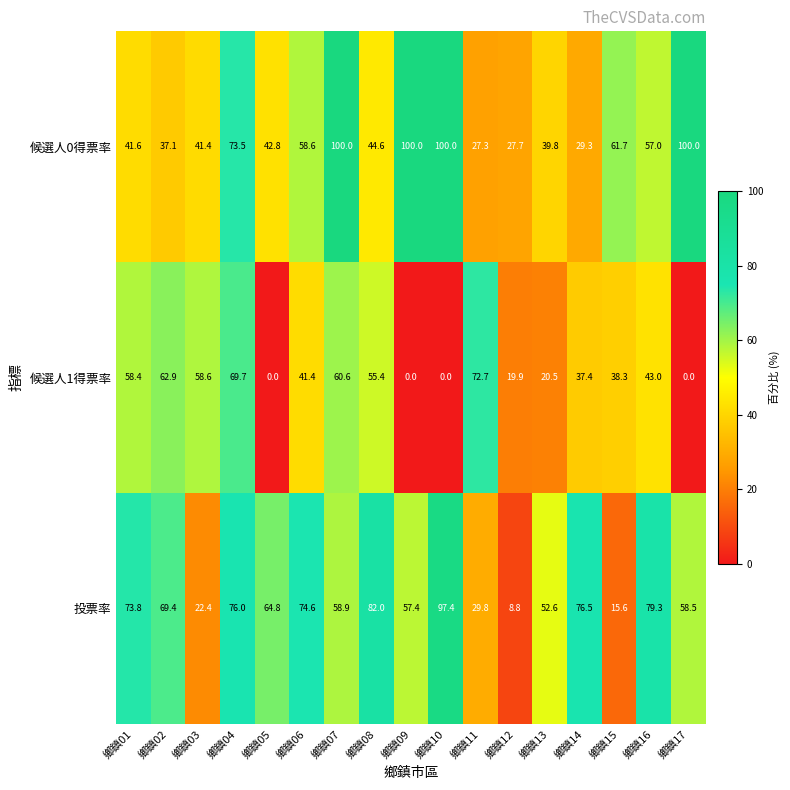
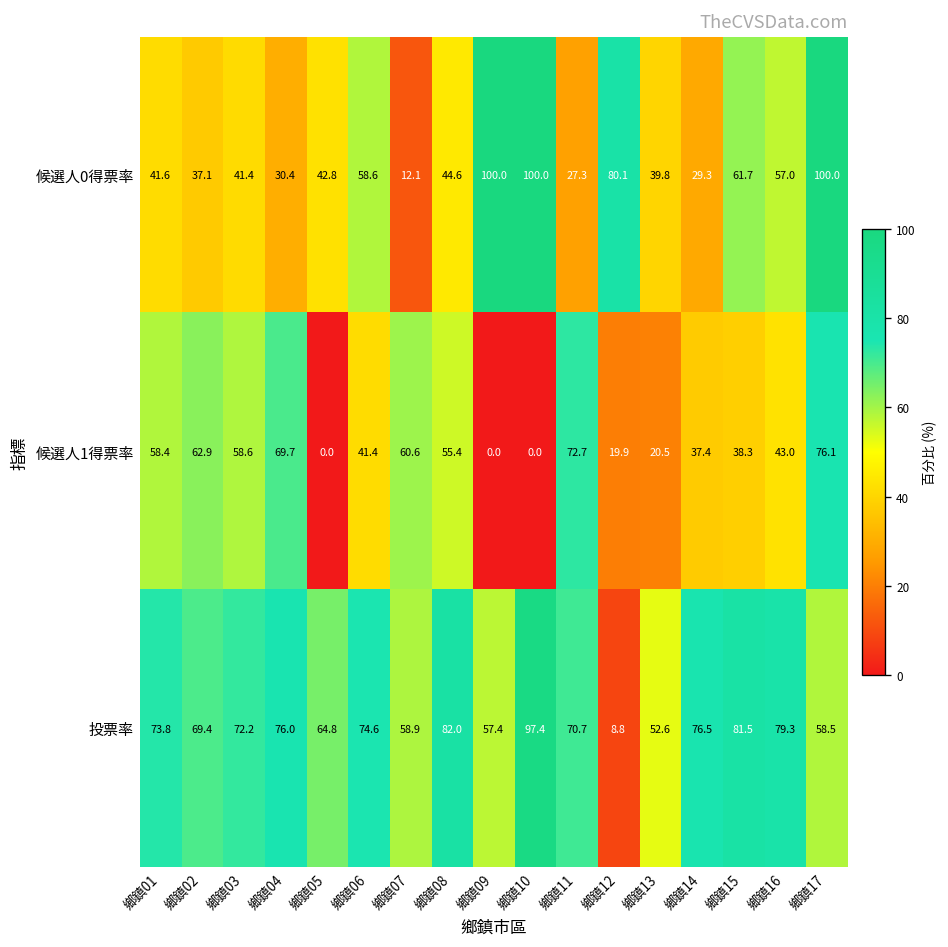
候選人0得票率, 鄉鎮04: 73.5 -> 30.4
候選人0得票率, 鄉鎮07: 100.0 -> 12.1
候選人0得票率, 鄉鎮12: 27.7 -> 80.1
候選人1得票率, 鄉鎮17: 0.0 -> 76.1
投票率, 鄉鎮03: 22.4 -> 72.2
投票率, 鄉鎮11: 29.8 -> 70.7
投票率, 鄉鎮15: 15.6 -> 81.5
